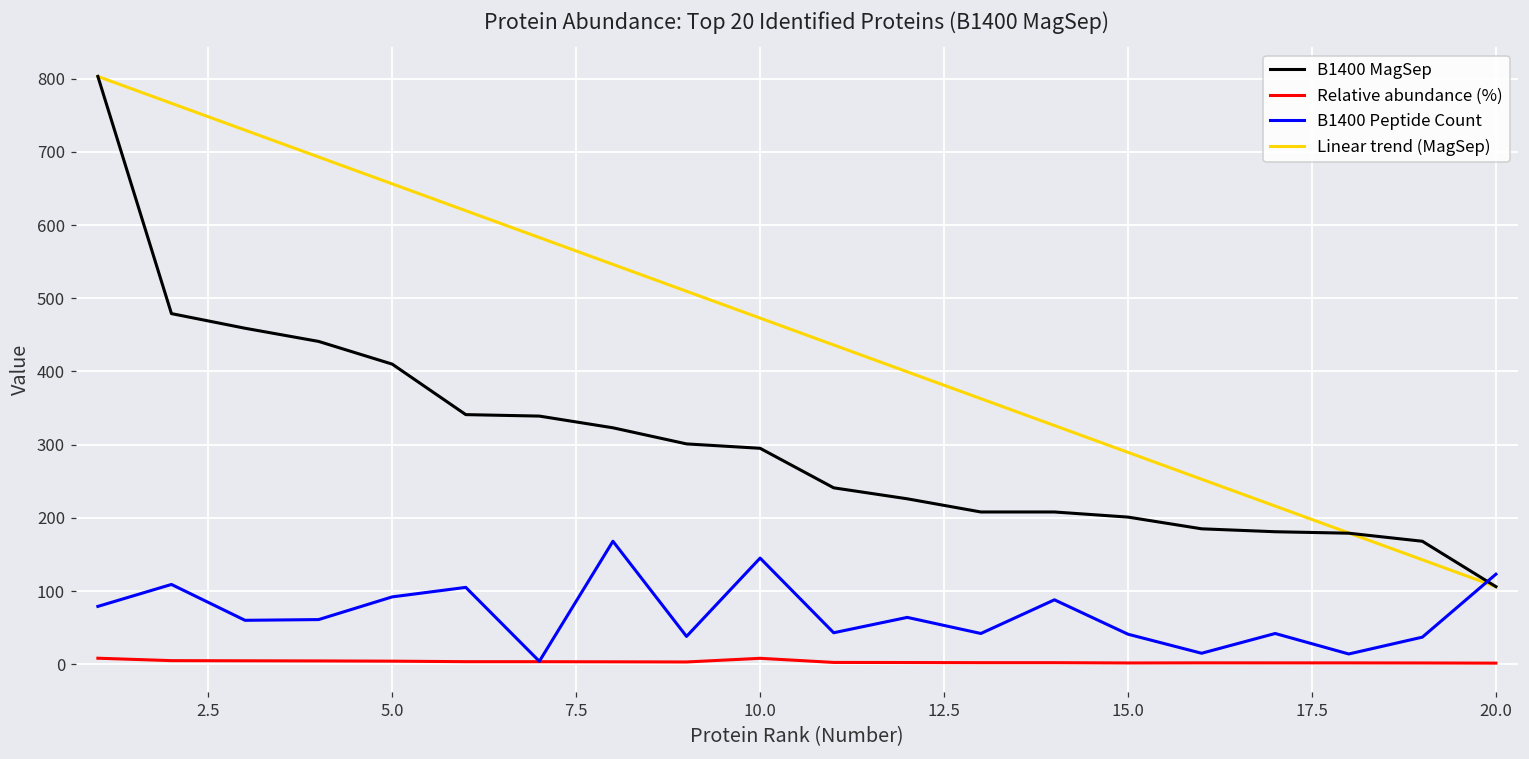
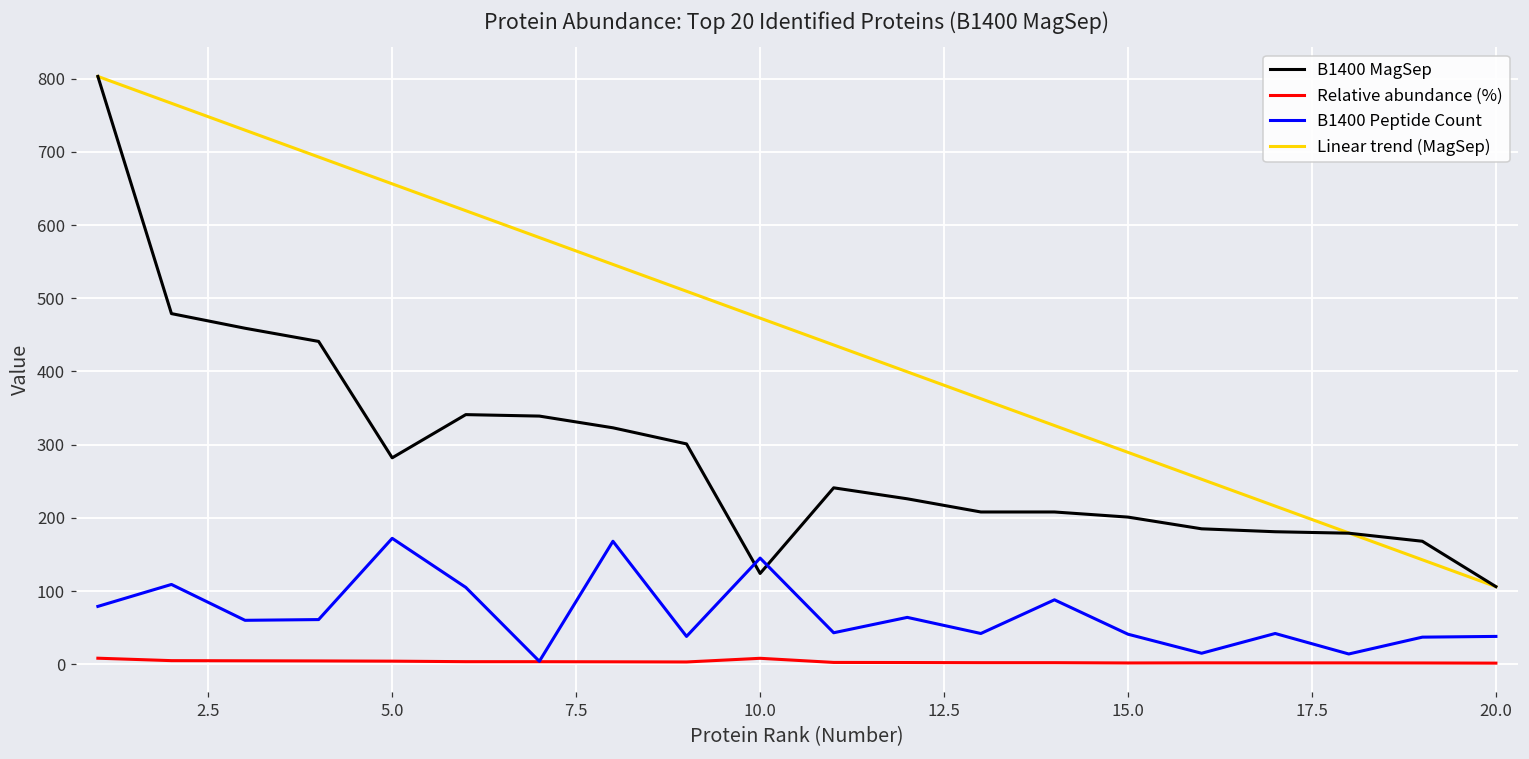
B1400 MagSep, 5.0: 410 -> 280
B1400 Peptide Count, 5.0: 90 -> 170
B1400 MagSep, 10.0: 300 -> 120
B1400 Peptide Count, 20.0: 120 -> 40
